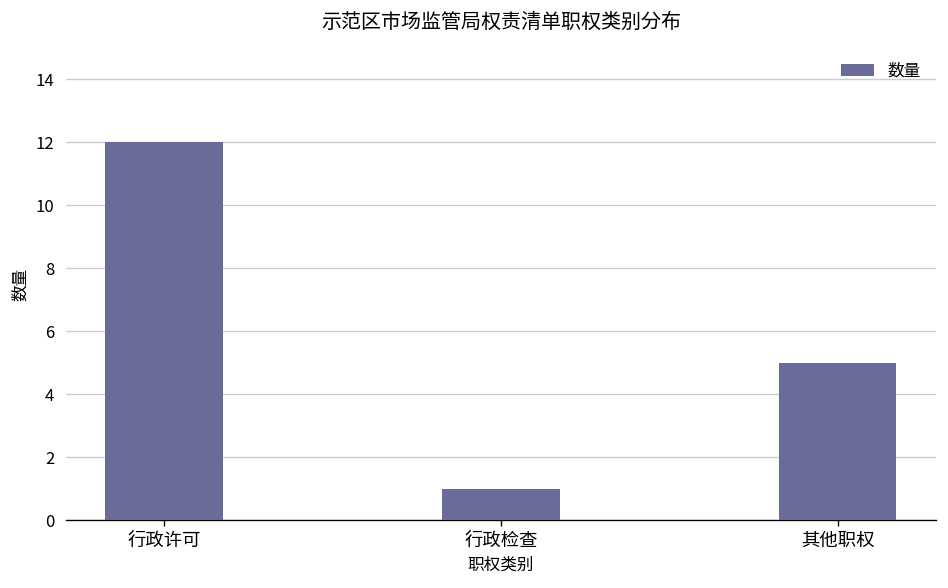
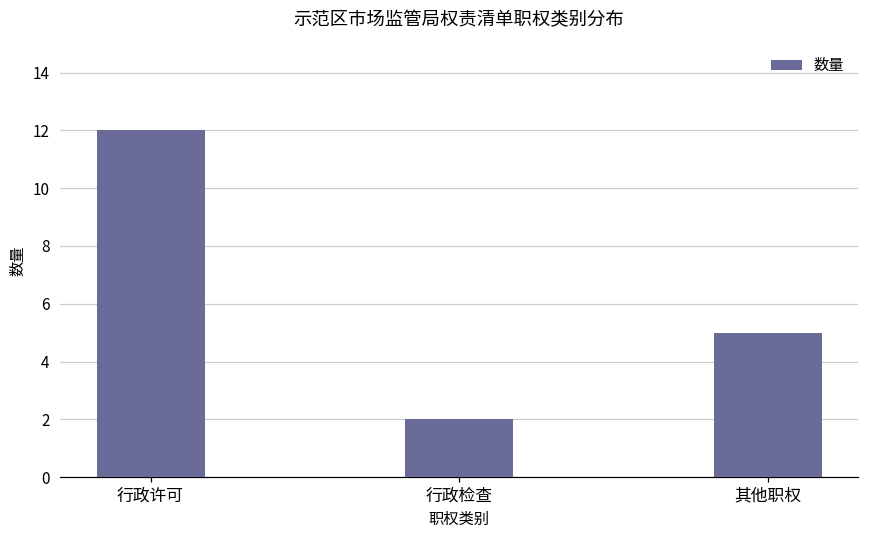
行政检查: 1 -> 2
